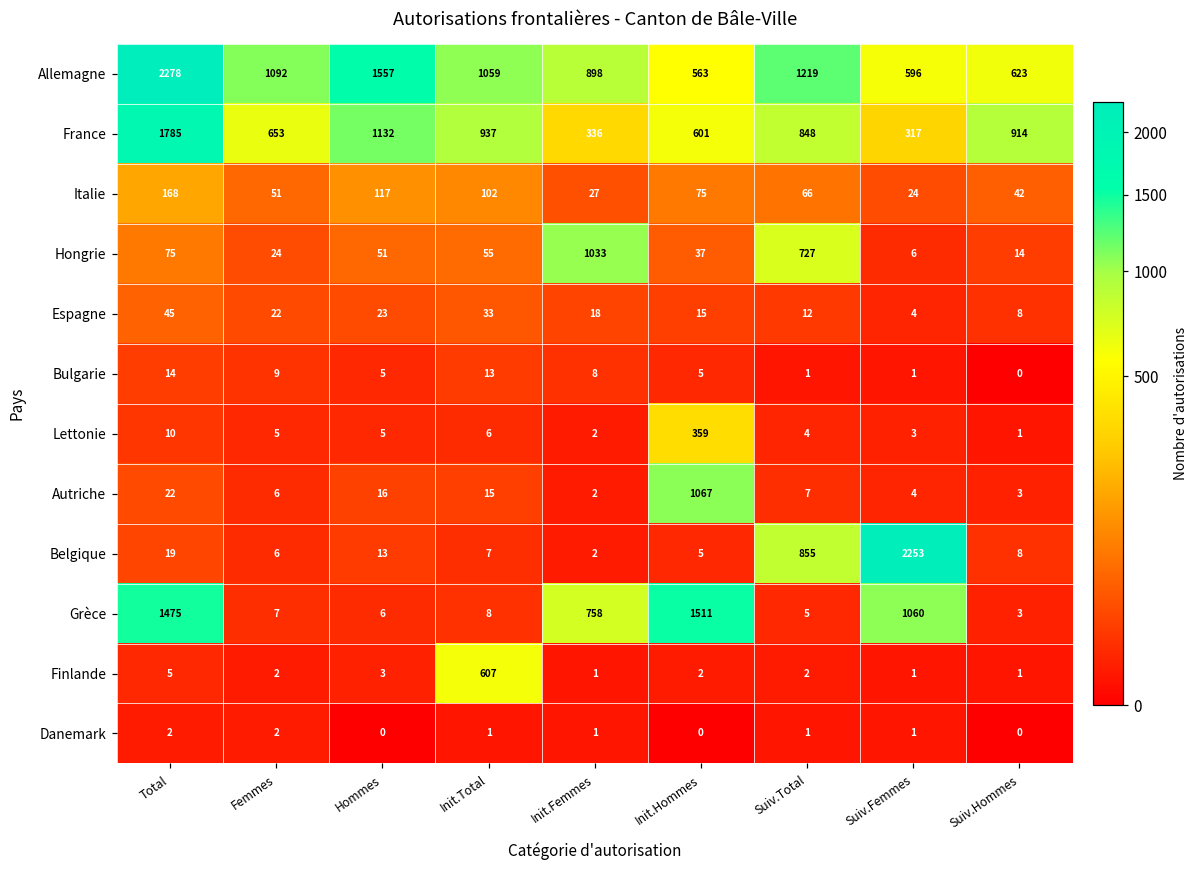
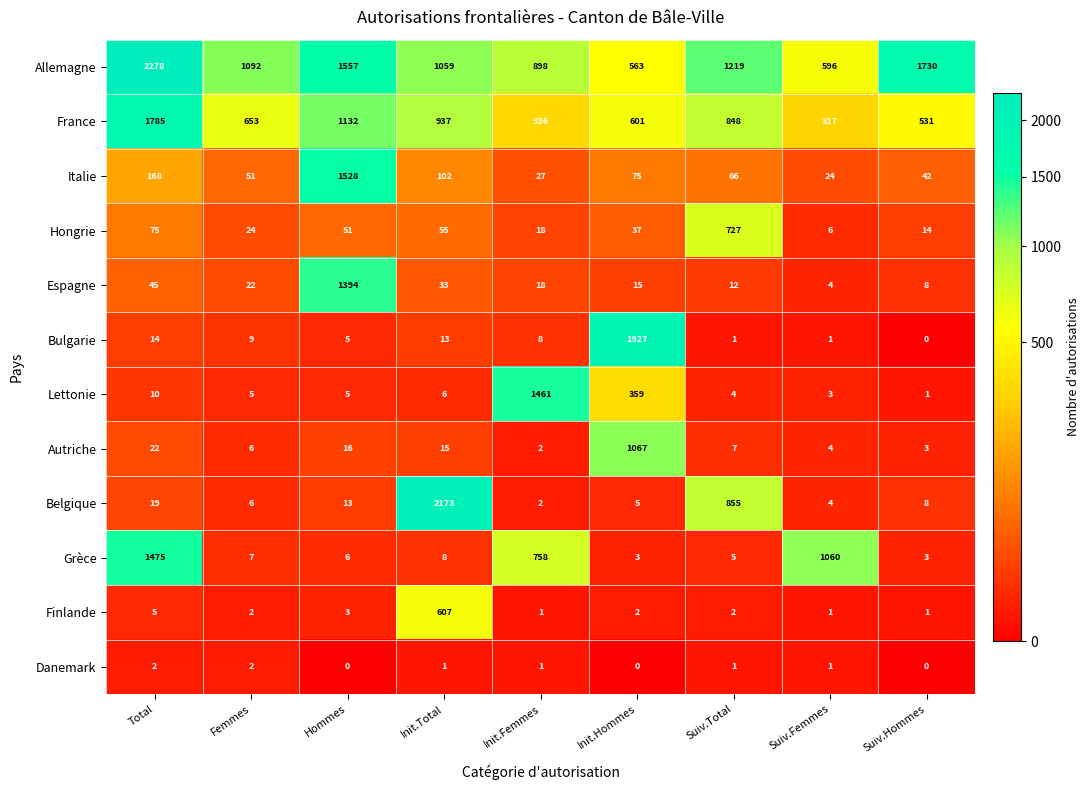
Allemagne, Suiv.Hommes: 623 -> 1730
France, Suiv.Hommes: 914 -> 531
Italie, Hommes: 117 -> 1528
Hongrie, Init.Femmes: 1033 -> 18
Espagne, Hommes: 23 -> 1394
Bulgarie, Init.Hommes: 5 -> 1927
Lettonie, Init.Femmes: 2 -> 1461
Belgique, Init.Total: 7 -> 2173
Belgique, Suiv.Femmes: 2253 -> 4
Grèce, Init.Hommes: 1511 -> 3
